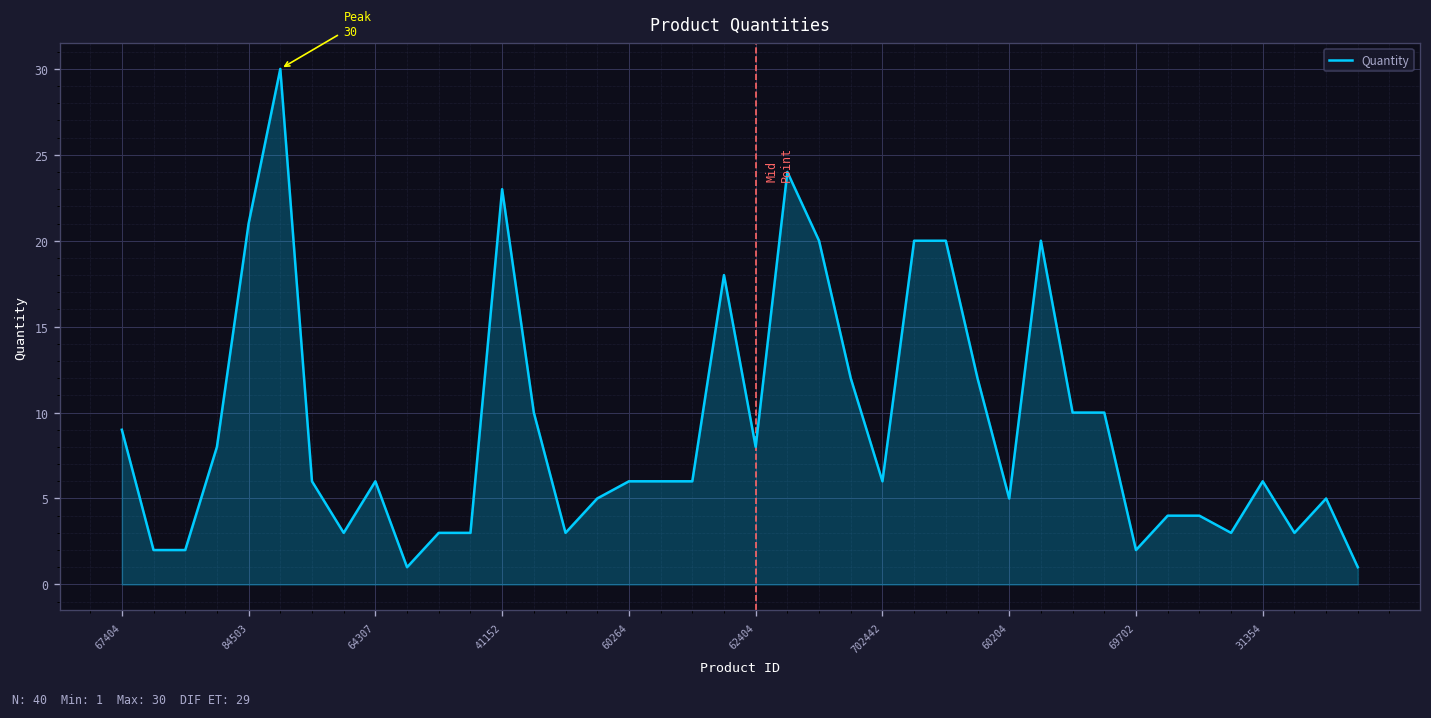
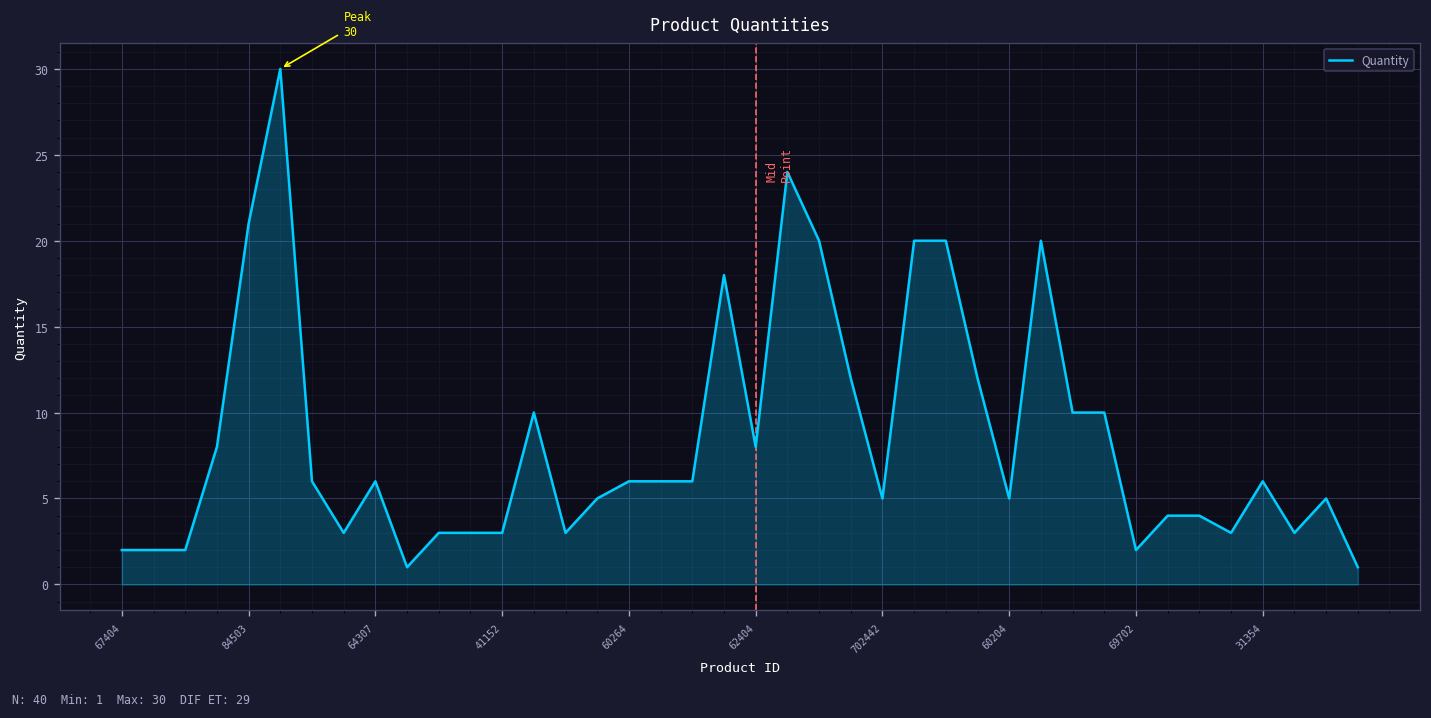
67404: 9 -> 2
41152: 23 -> 3
702442: 6 -> 5
